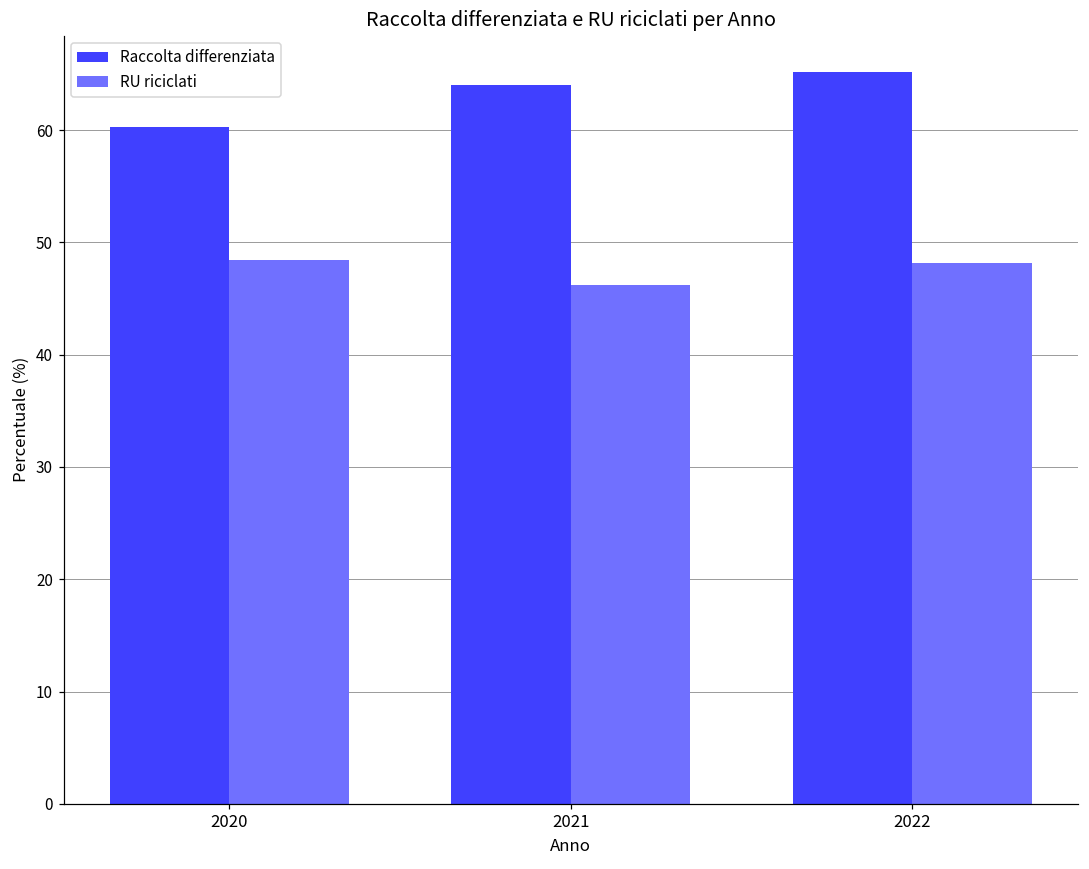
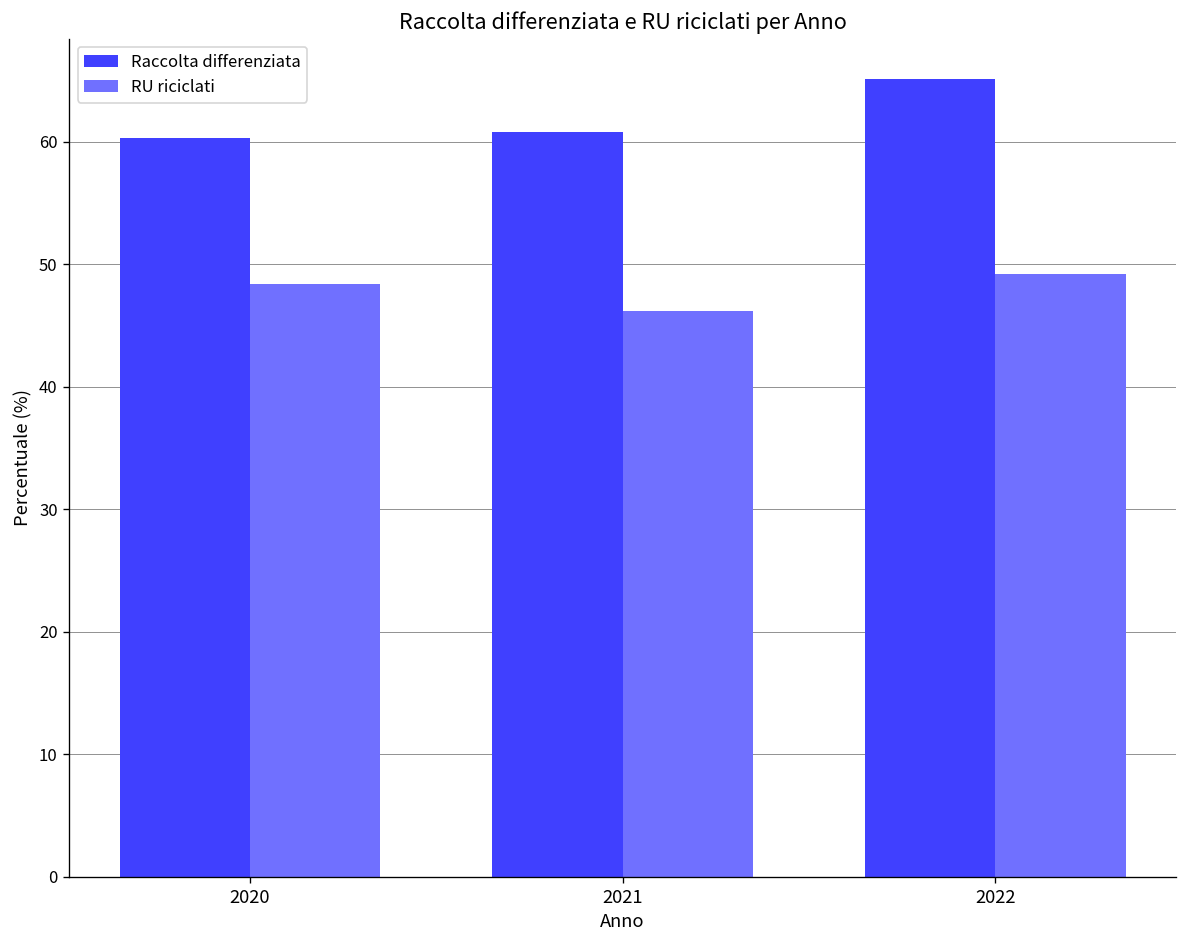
Raccolta differenziata, 2021: 64.0 -> 60.8
RU riciclati, 2022: 48.2 -> 49.2
